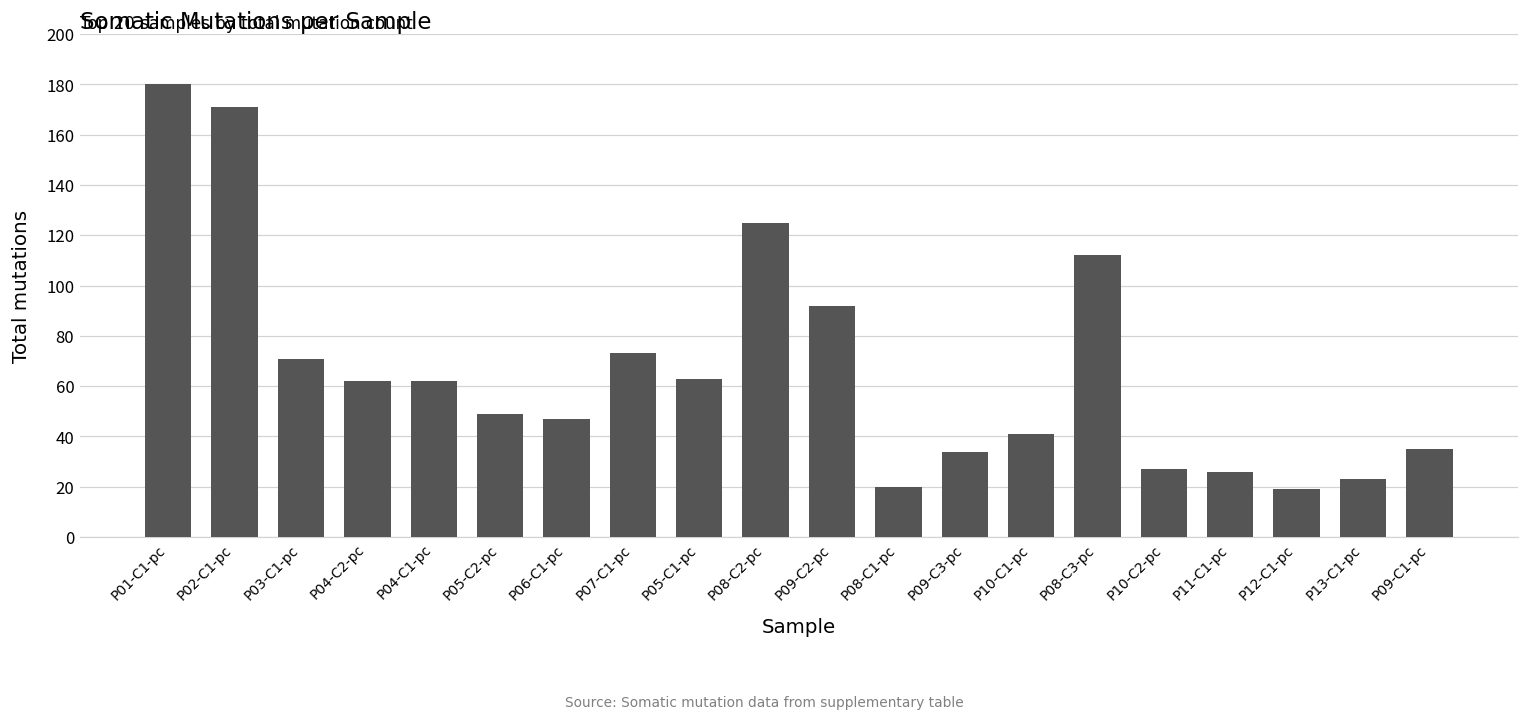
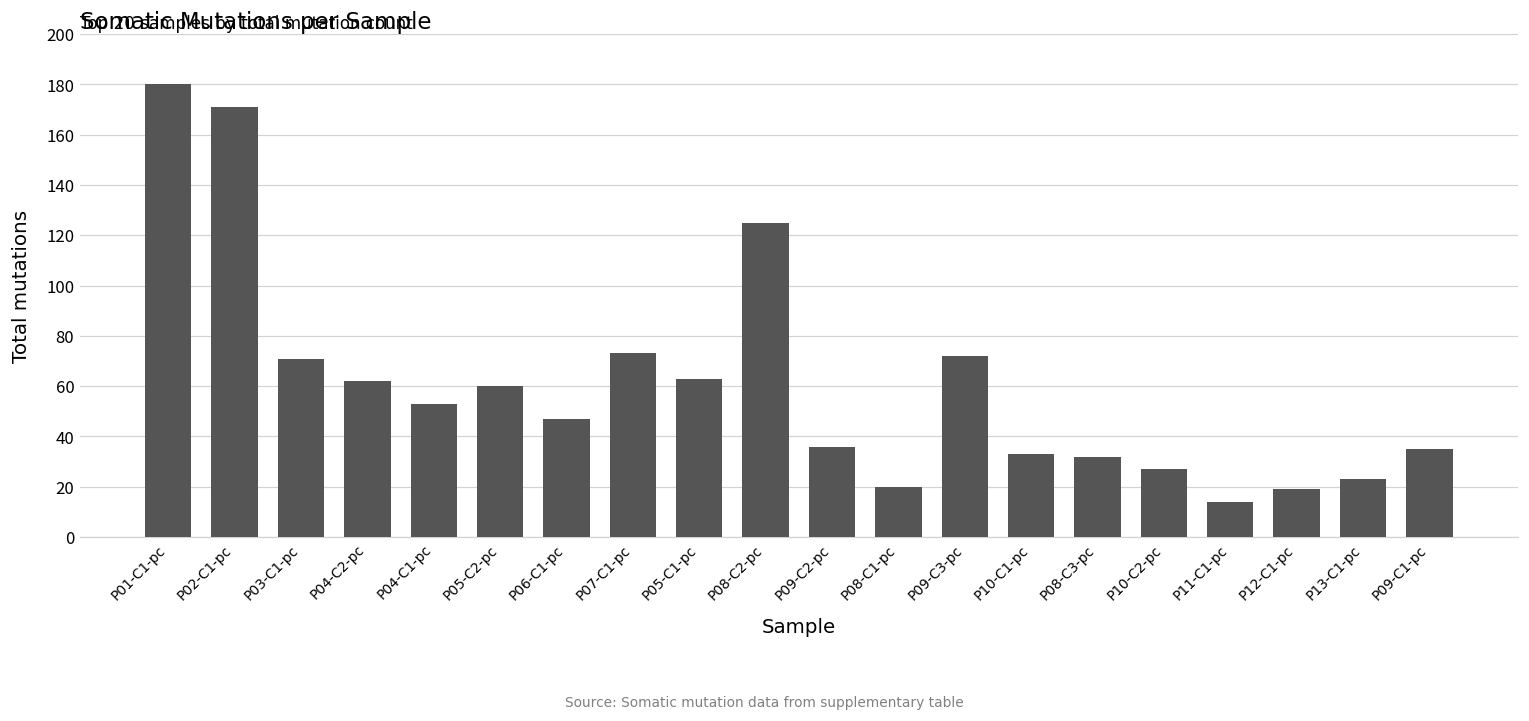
P04-C1-pc: 62 -> 53
P05-C2-pc: 49 -> 60
P09-C2-pc: 92 -> 36
P09-C3-pc: 34 -> 72
P10-C1-pc: 41 -> 33
P08-C3-pc: 112 -> 32
P11-C1-pc: 26 -> 14
